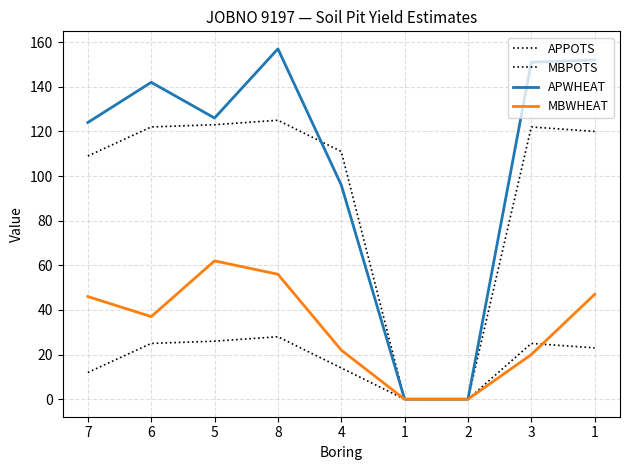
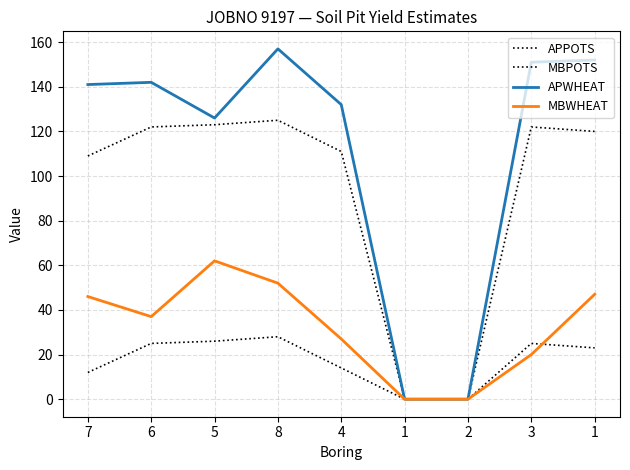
APWHEAT, 7: 124 -> 141
MBWHEAT, 8: 56 -> 52
APWHEAT, 4: 96 -> 132
MBWHEAT, 4: 22 -> 27
